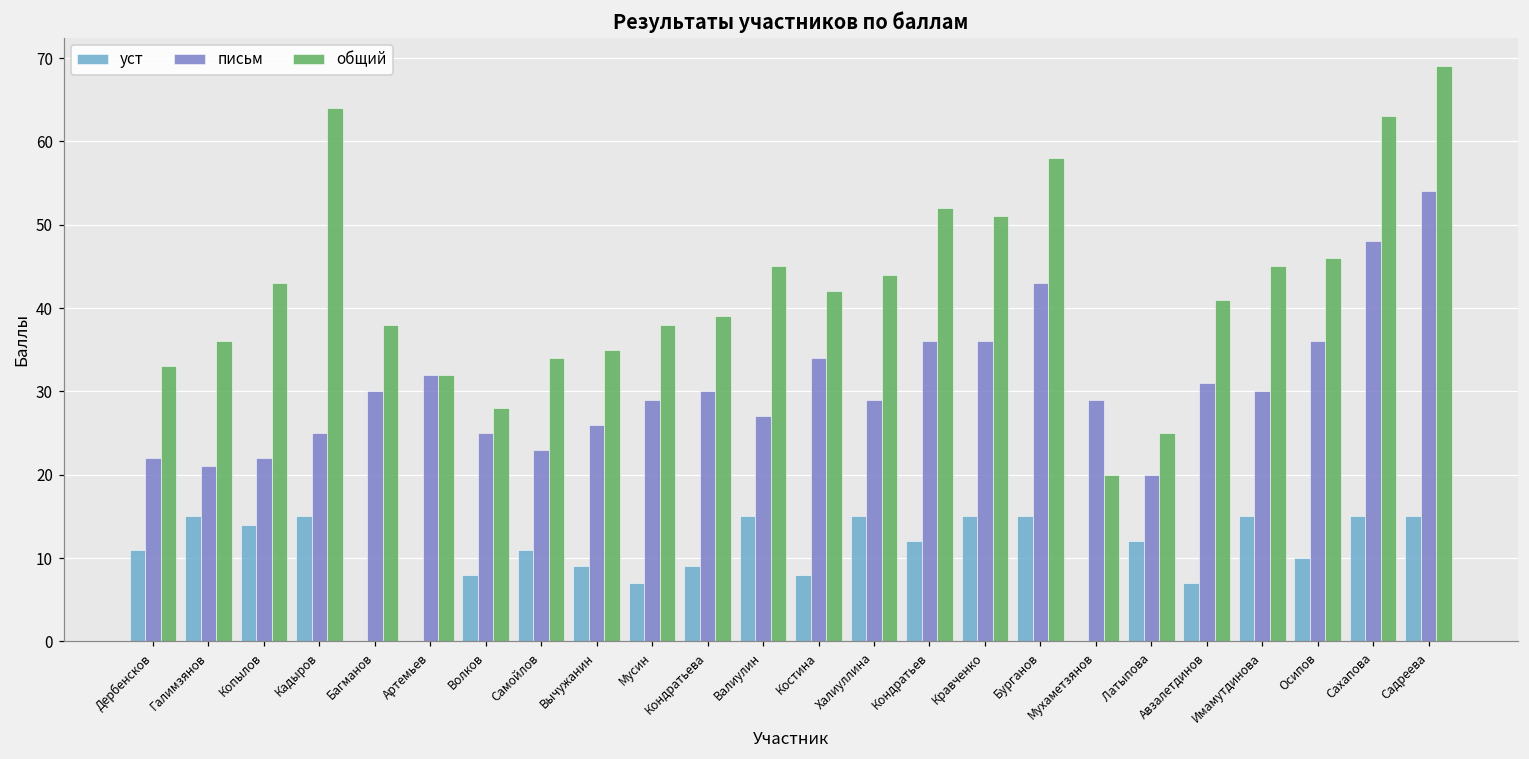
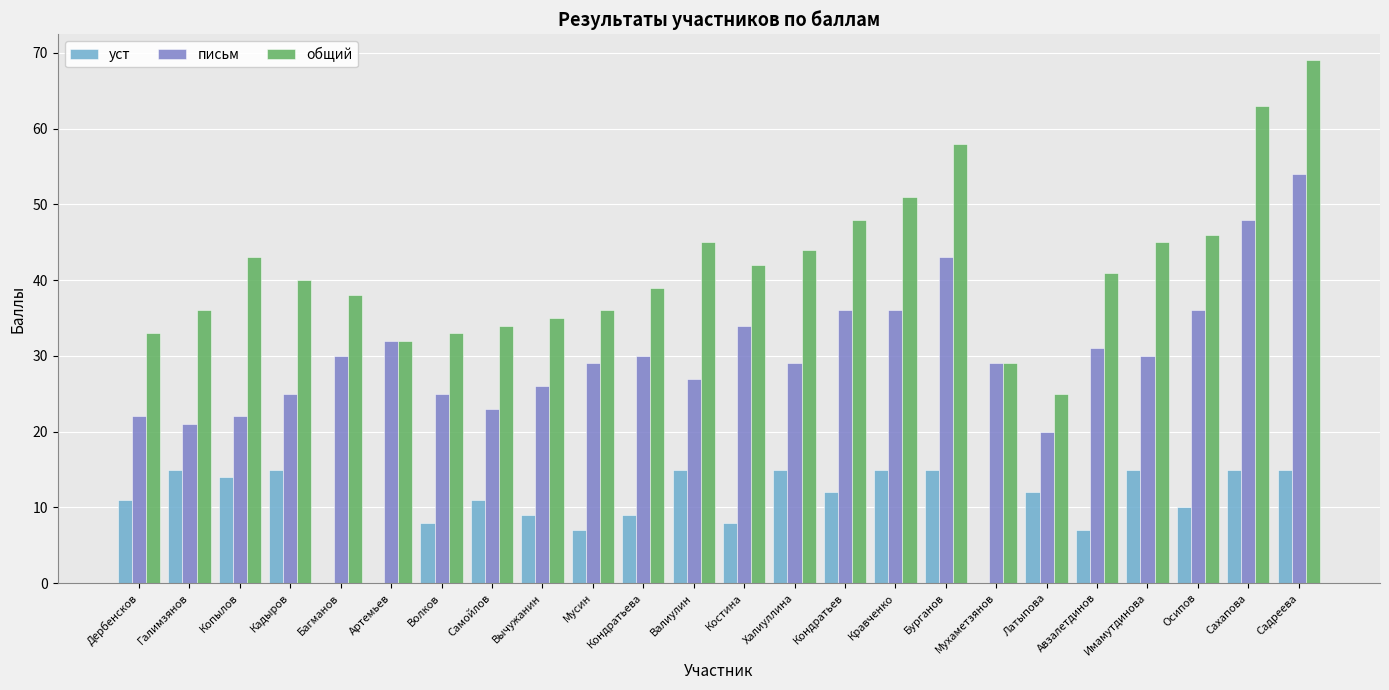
общий, Кадыров: 64 -> 40
общий, Волков: 28 -> 33
общий, Мусин: 38 -> 36
общий, Кондратьев: 52 -> 48
общий, Мухаметзянов: 20 -> 29
